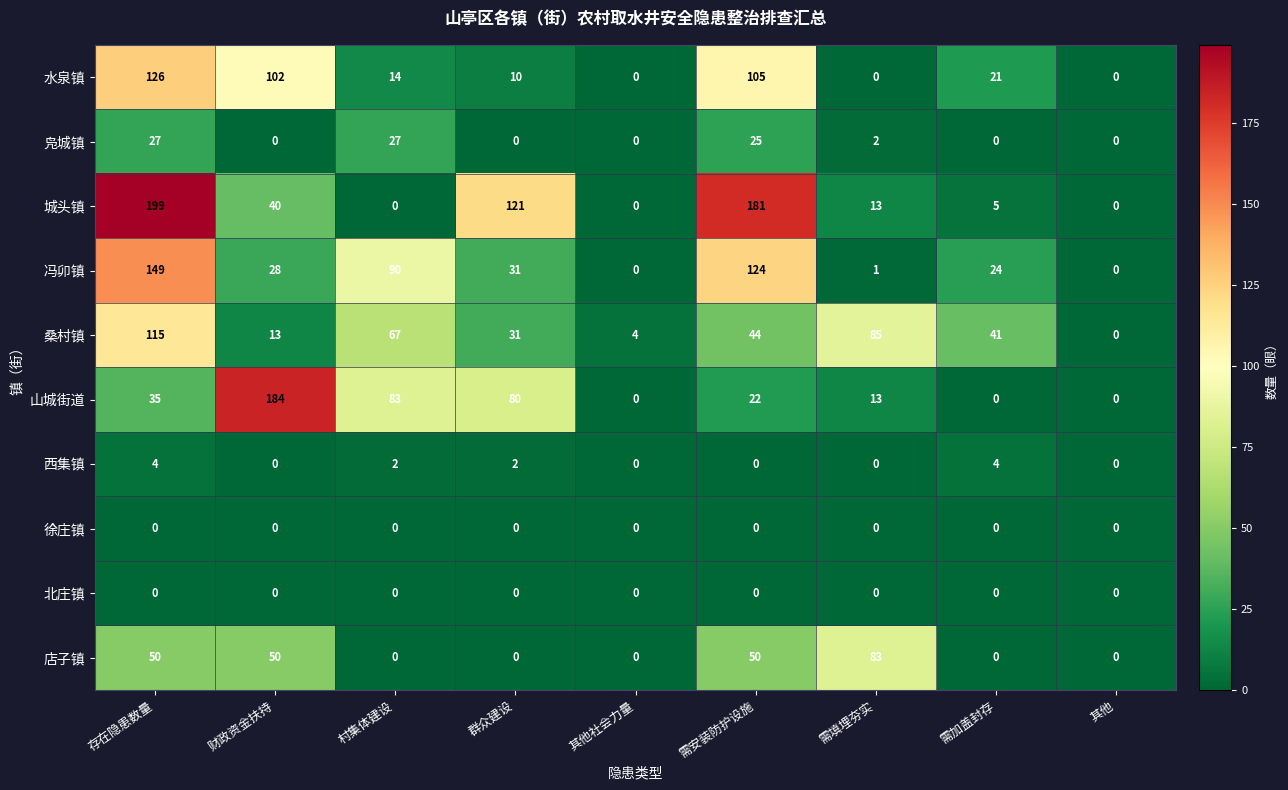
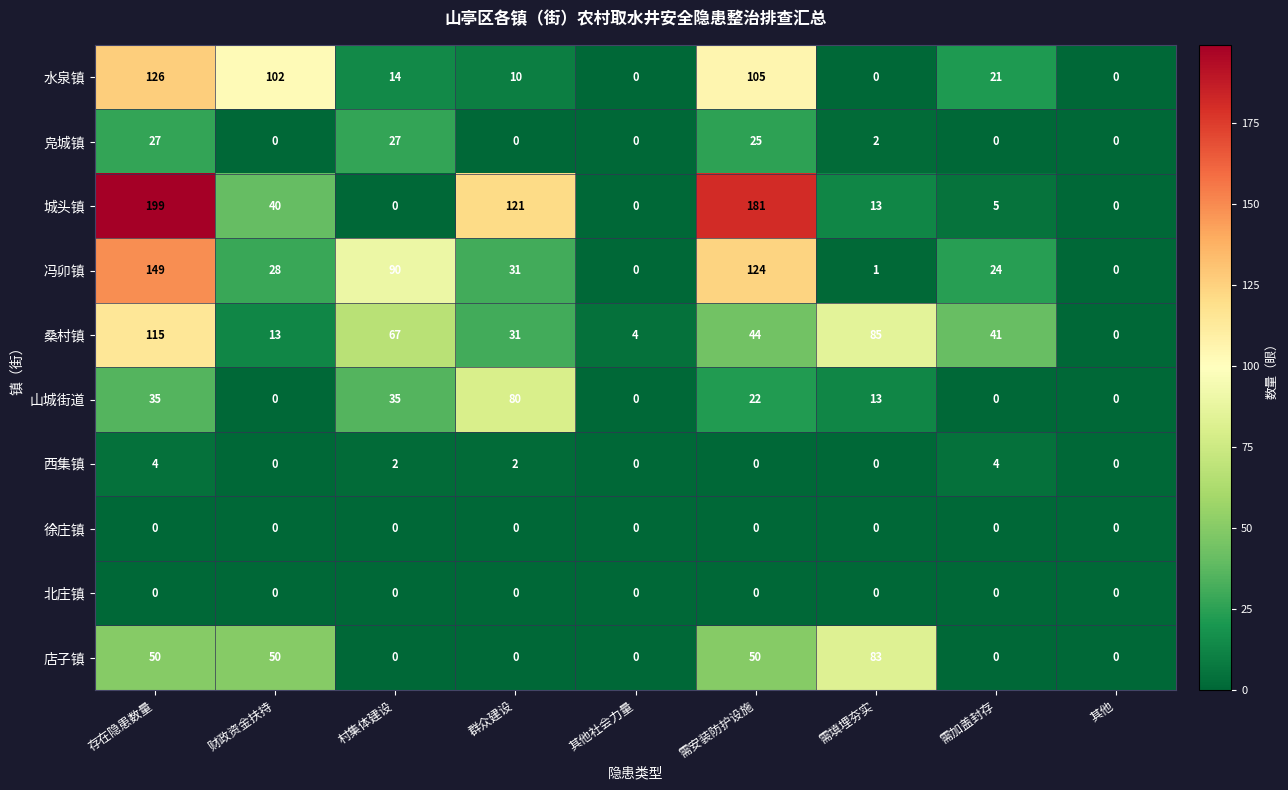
山城街道, 财政资金扶持: 184 -> 0
山城街道, 村集体建设: 83 -> 35
